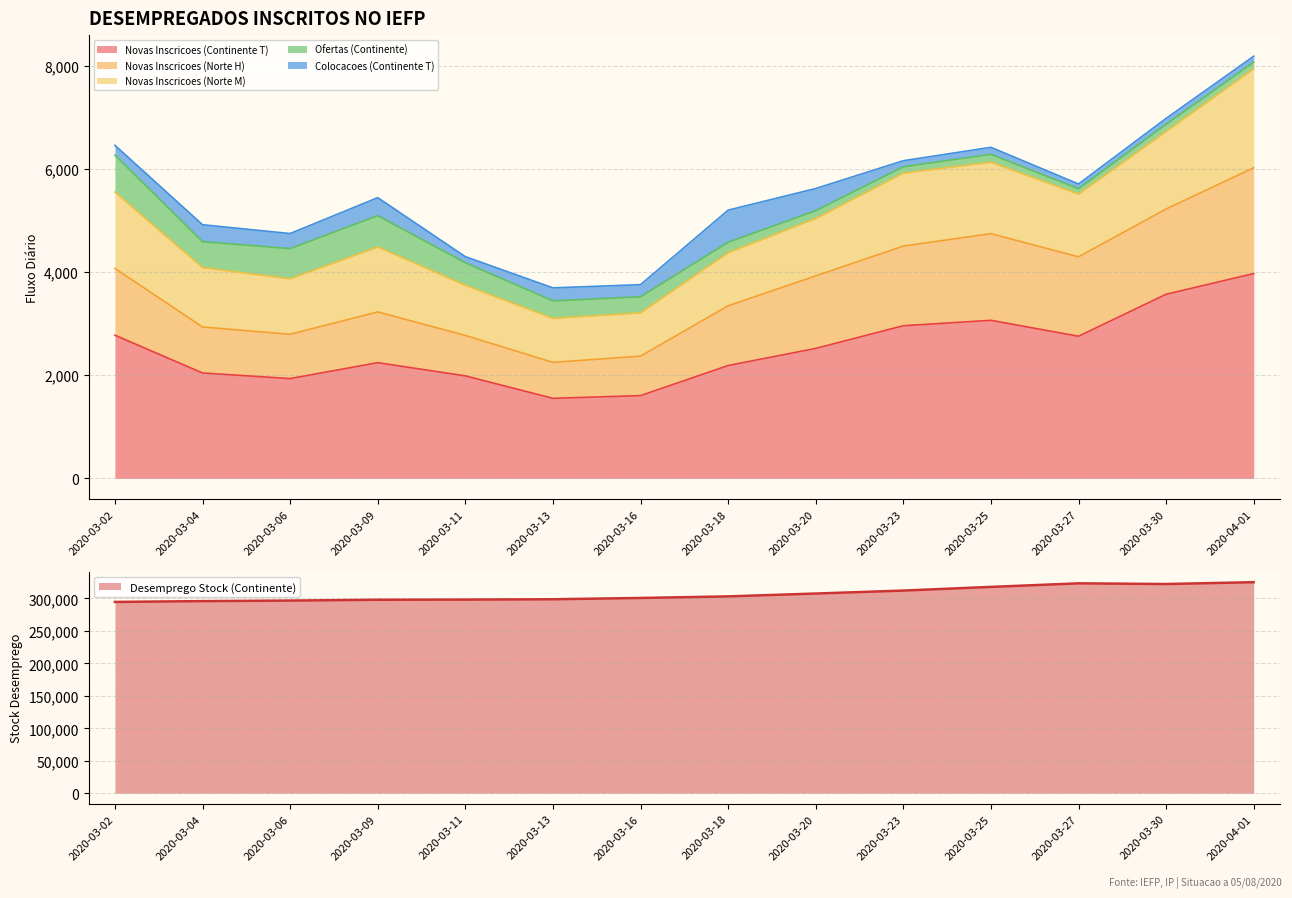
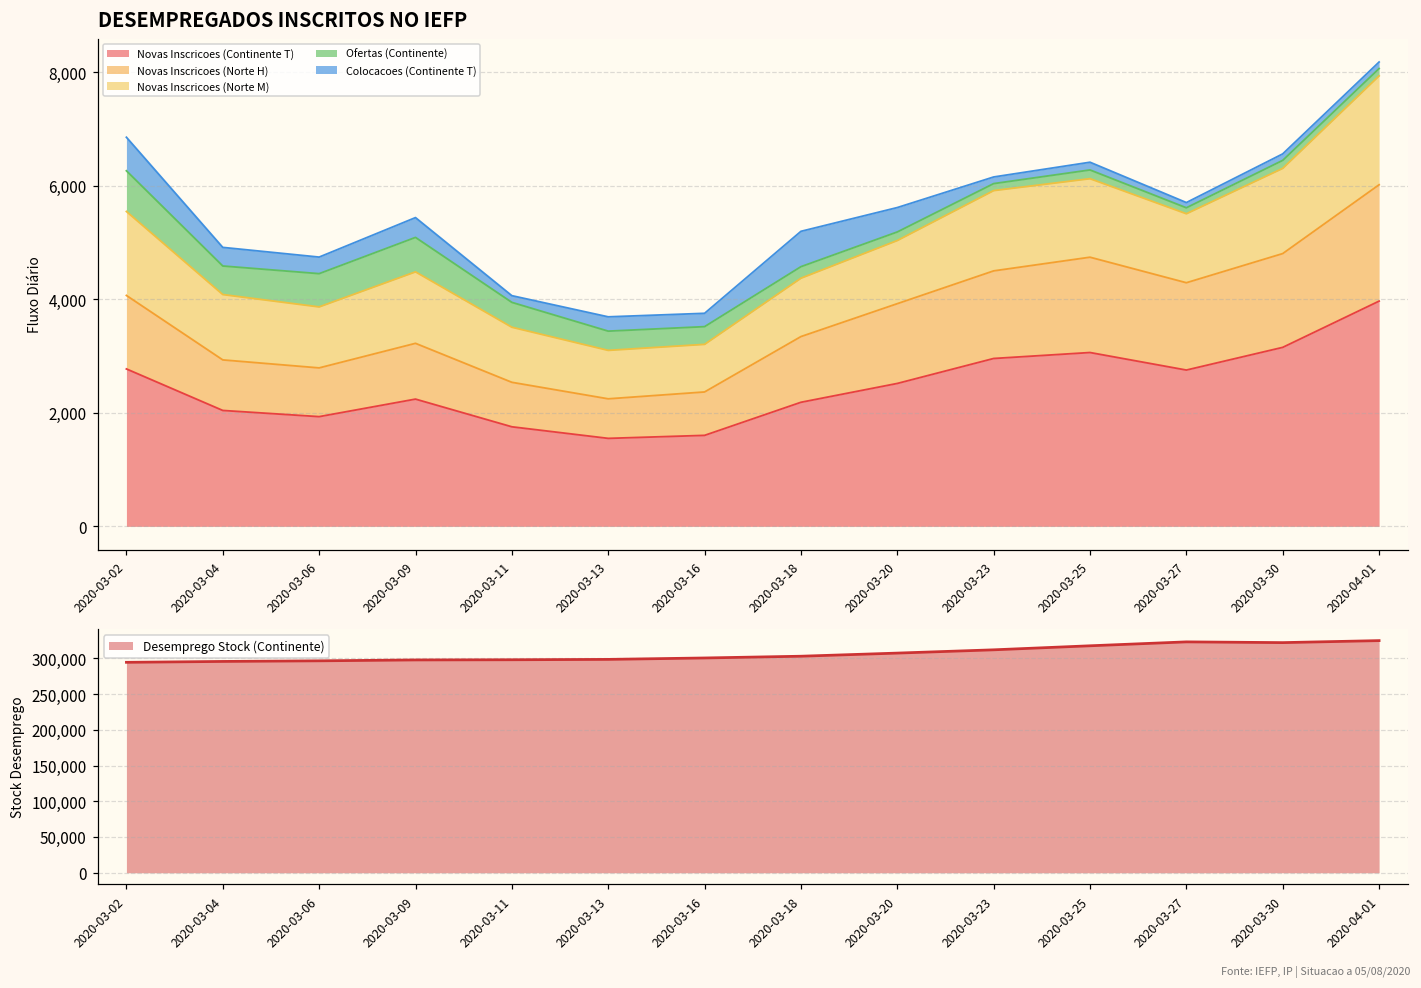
DESEMPREGADOS INSCRITOS NO IEFP, Colocacoes (Continente T), 2020-03-02: 200 -> 600
DESEMPREGADOS INSCRITOS NO IEFP, Novas Inscricoes (Continente T), 2020-03-11: 2,000 -> 1,800
DESEMPREGADOS INSCRITOS NO IEFP, Novas Inscricoes (Continente T), 2020-03-30: 3,600 -> 3,200
